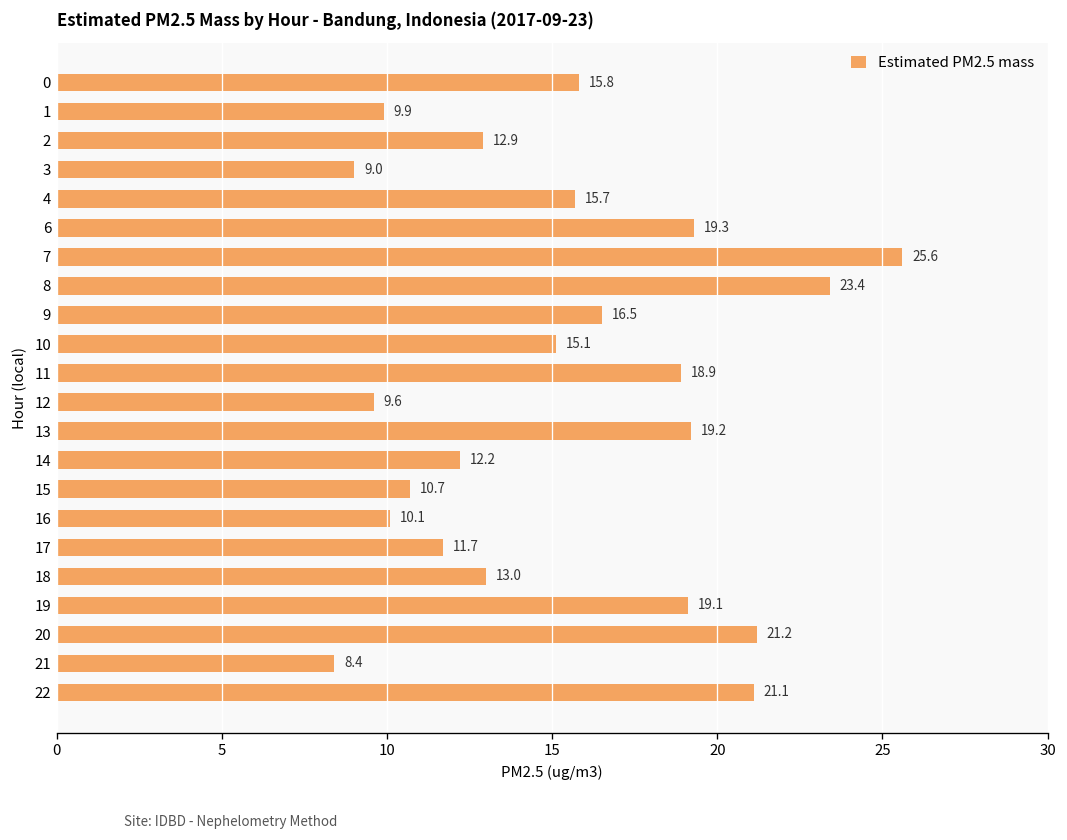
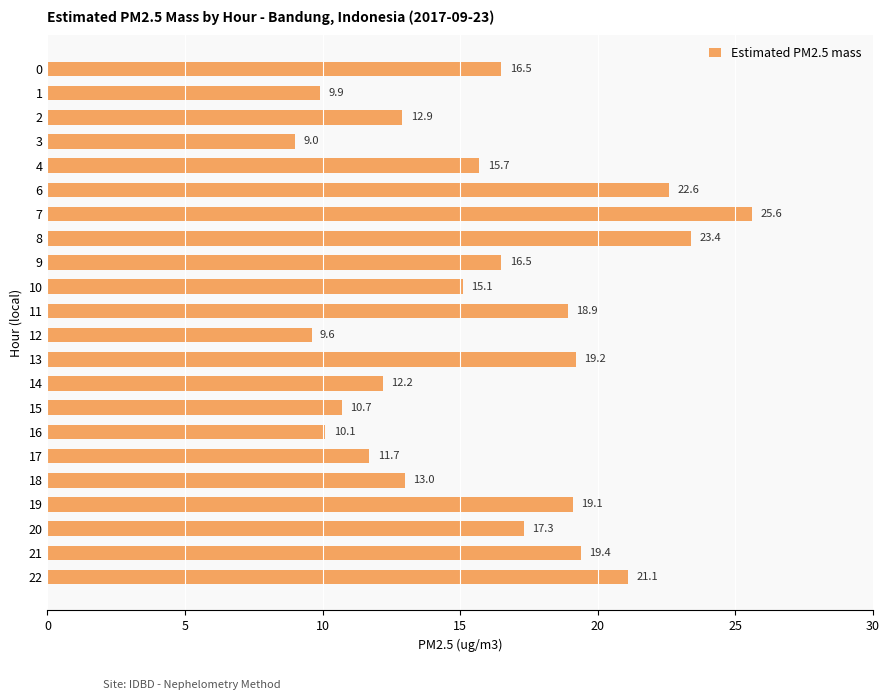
0: 15.8 -> 16.5
6: 19.3 -> 22.6
20: 21.2 -> 17.3
21: 8.4 -> 19.4
